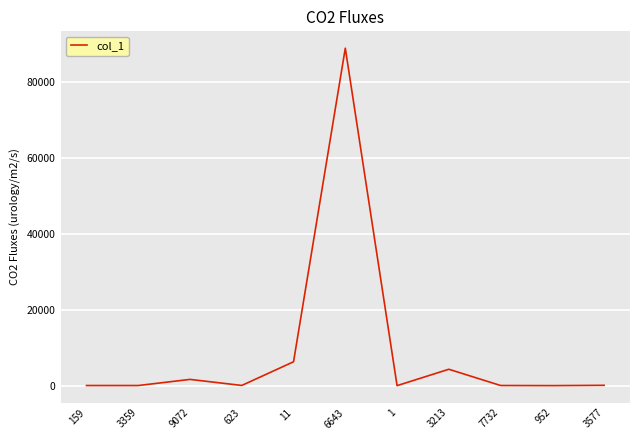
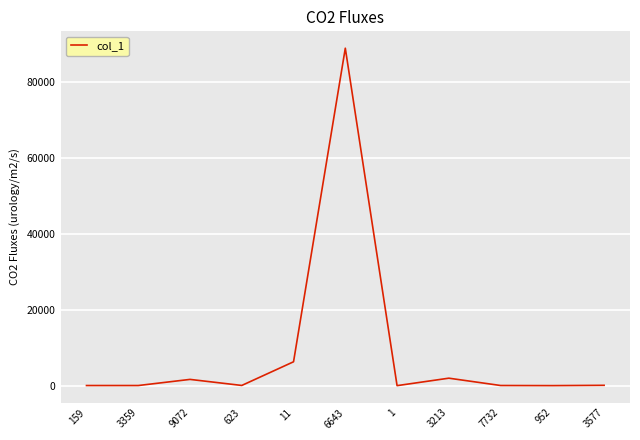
3213: 4000 -> 2000
